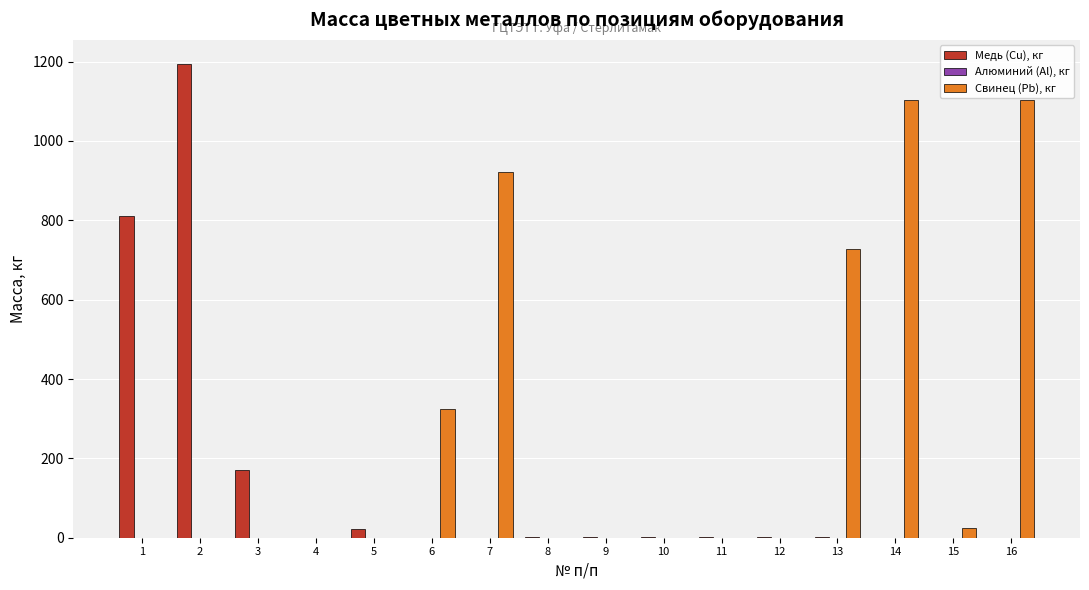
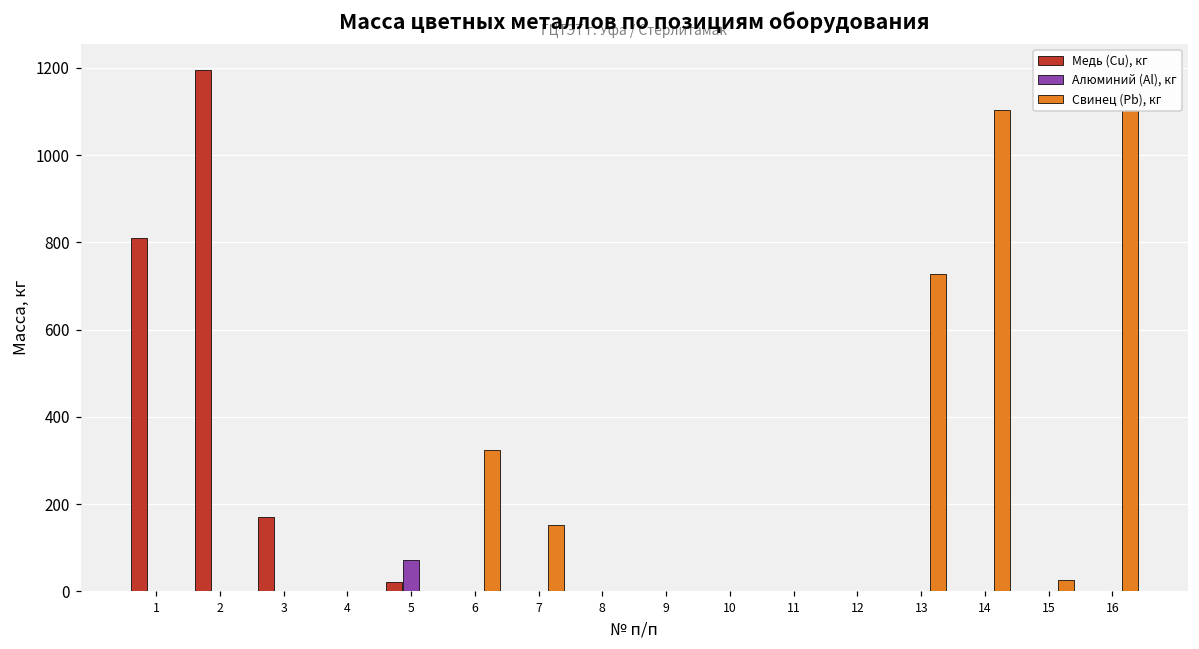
Алюминий (Al), кг, 5: 0 -> 70
Свинец (Pb), кг, 7: 920 -> 150
